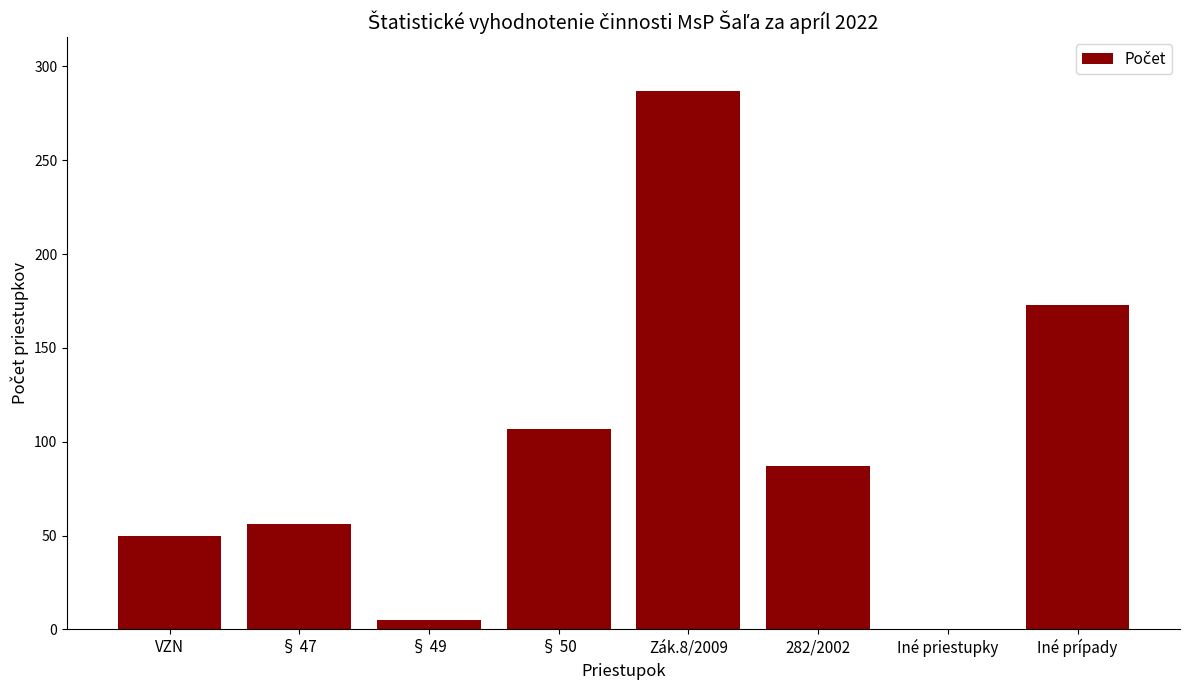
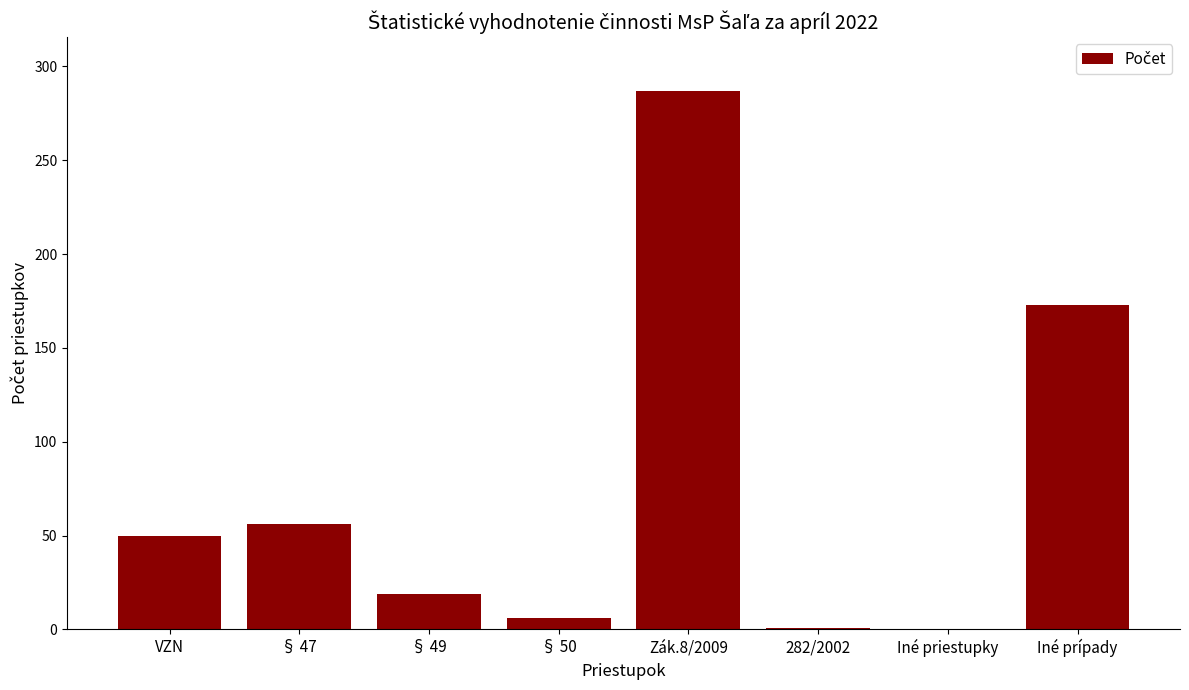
§ 49: 5 -> 19
§ 50: 107 -> 6
282/2002: 87 -> 1
